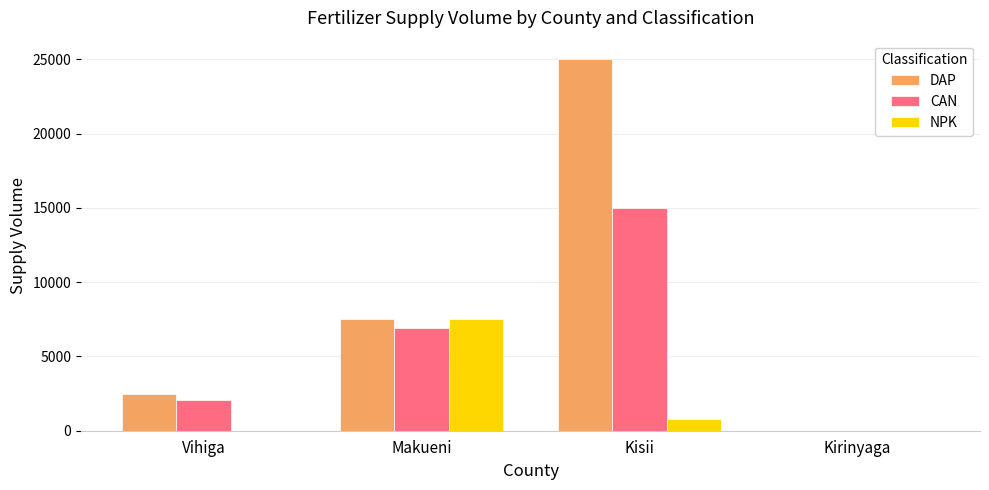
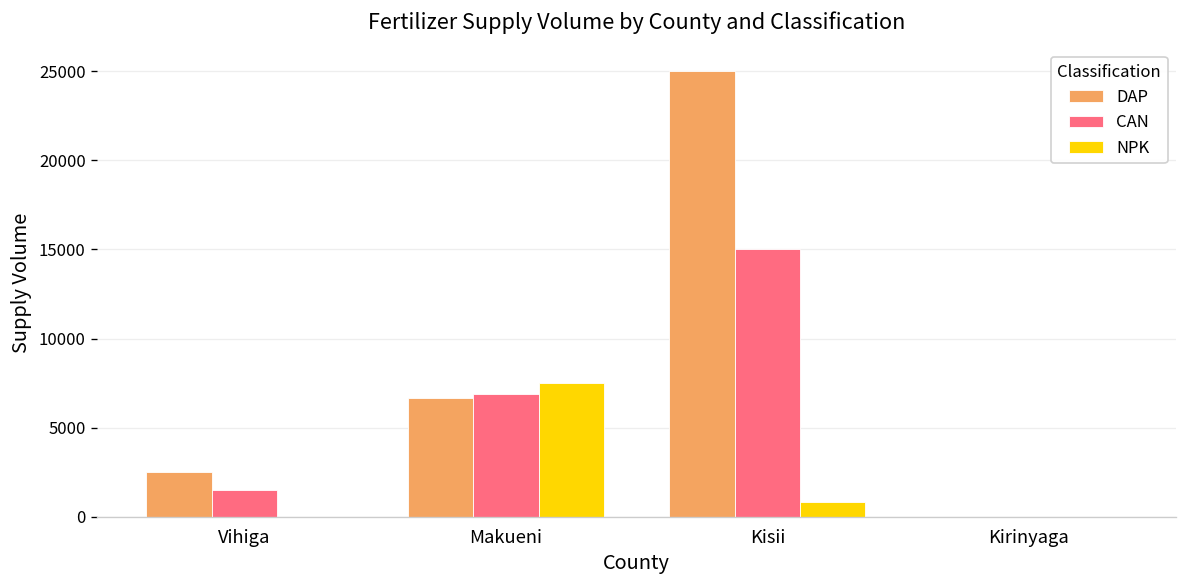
CAN, Vihiga: 2100 -> 1500
DAP, Makueni: 7500 -> 6700
